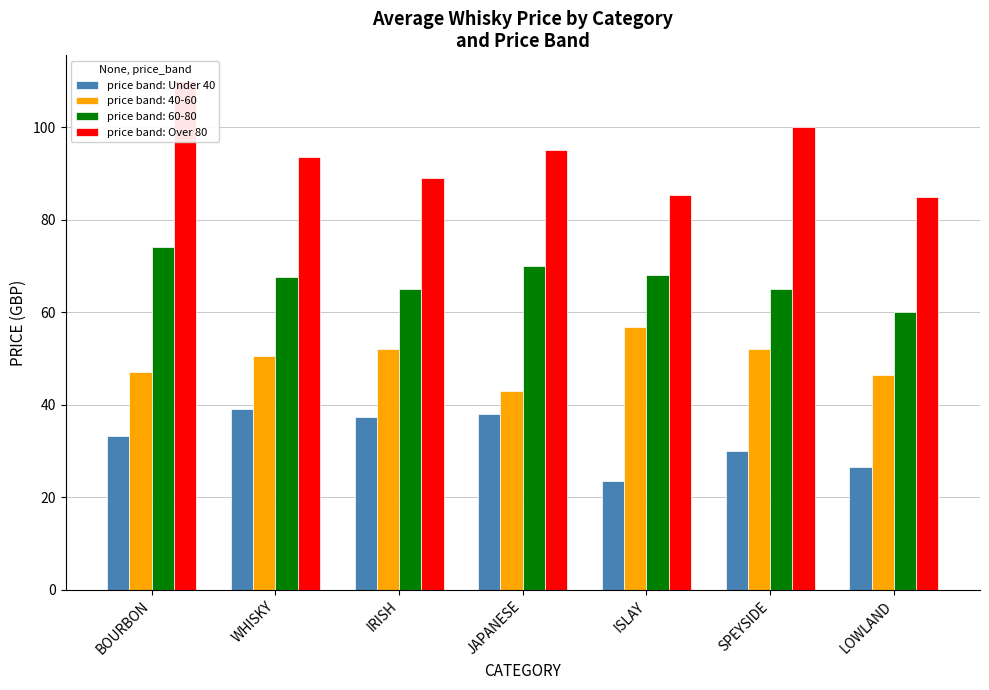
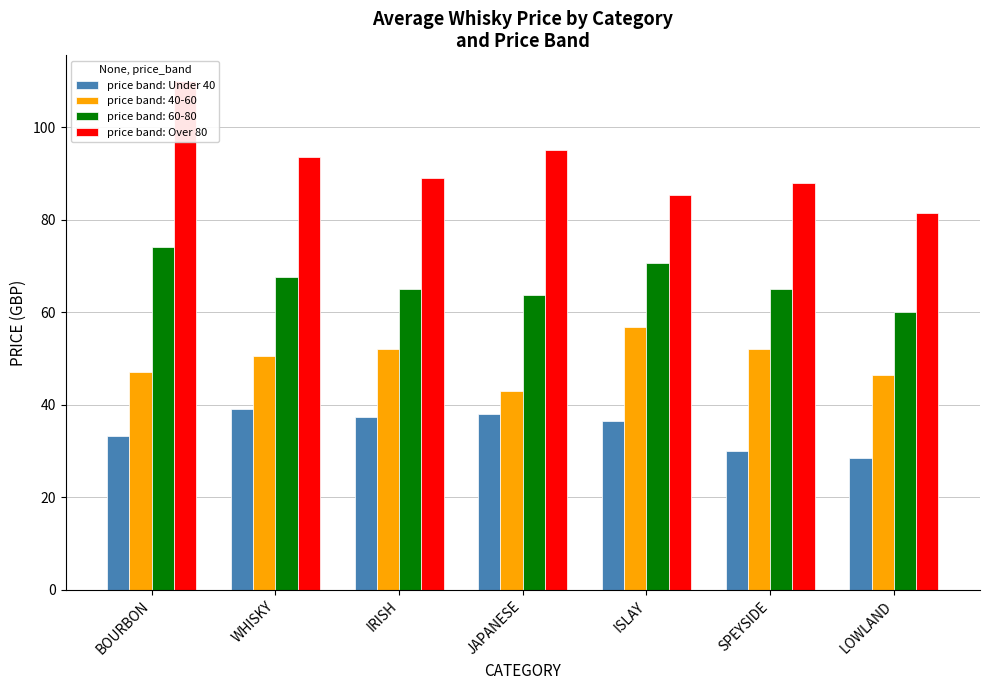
price band: 60-80, JAPANESE: 70 -> 64
price band: Under 40, ISLAY: 24 -> 37
price band: 60-80, ISLAY: 68 -> 71
price band: Over 80, SPEYSIDE: 100 -> 88
price band: Under 40, LOWLAND: 27 -> 29
price band: Over 80, LOWLAND: 85 -> 82
